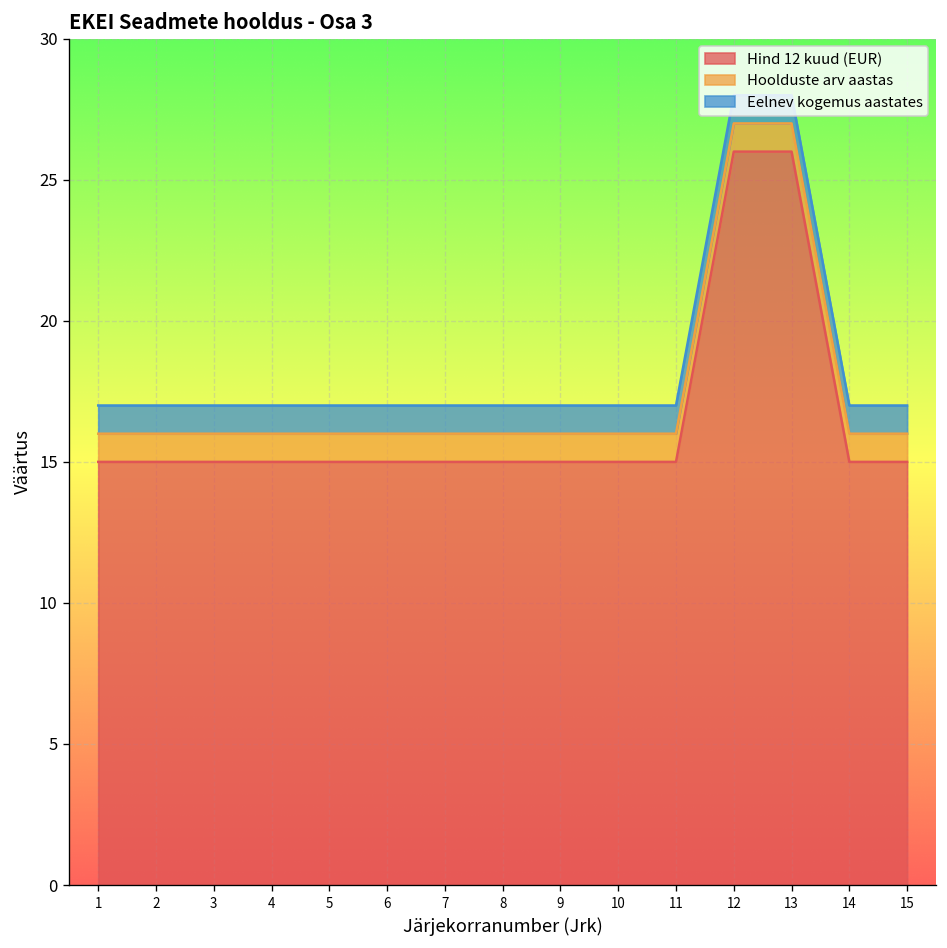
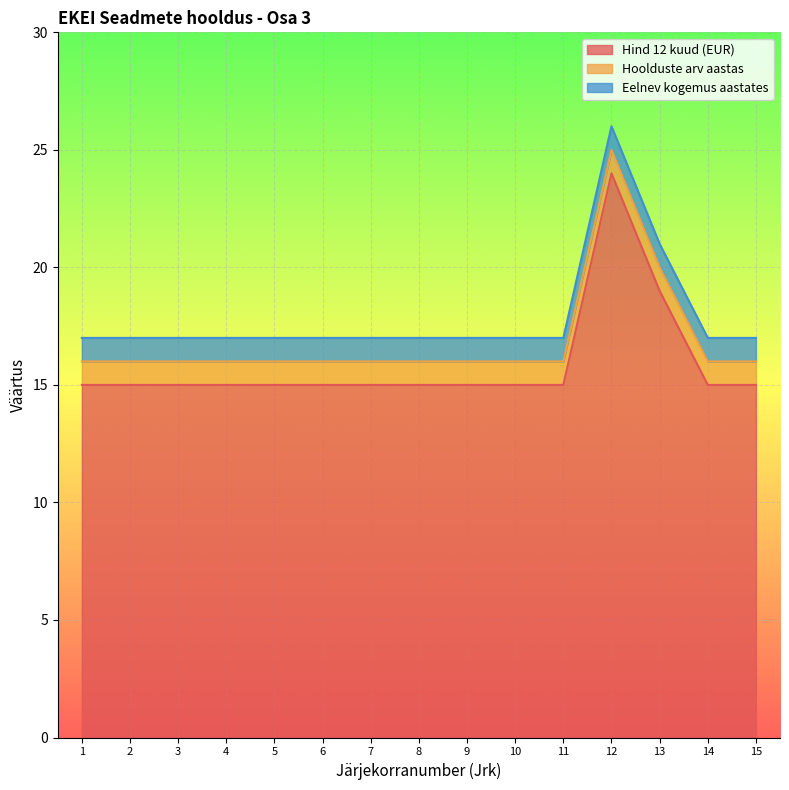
Hind 12 kuud (EUR), 12: 26 -> 24
Hind 12 kuud (EUR), 13: 26 -> 19
